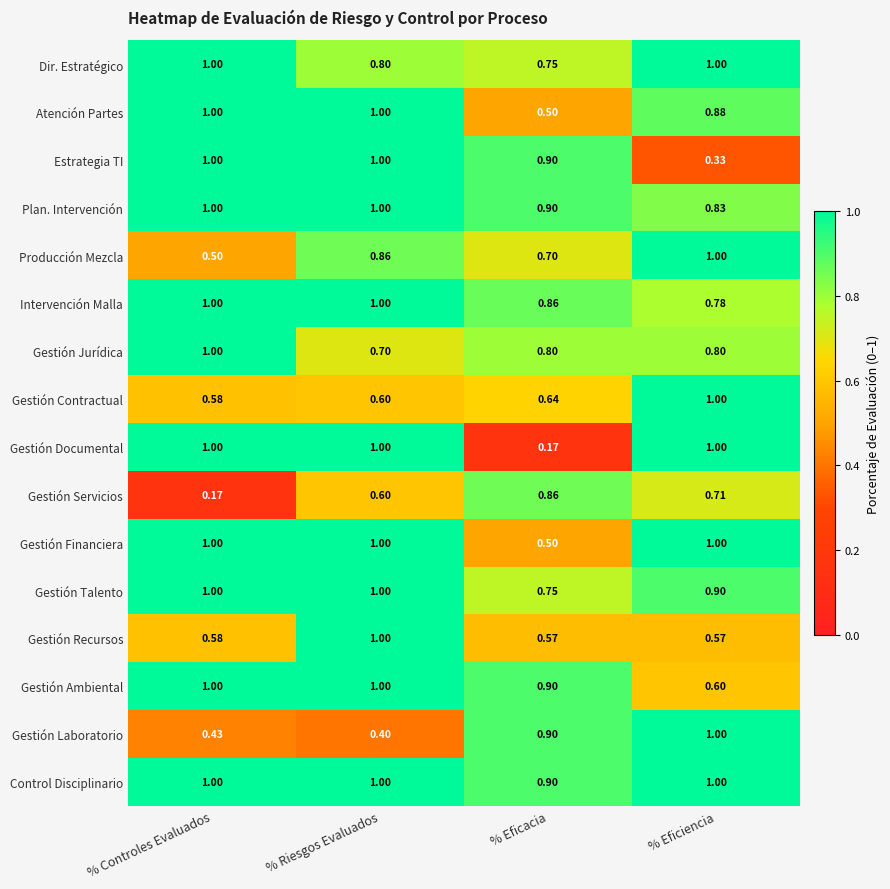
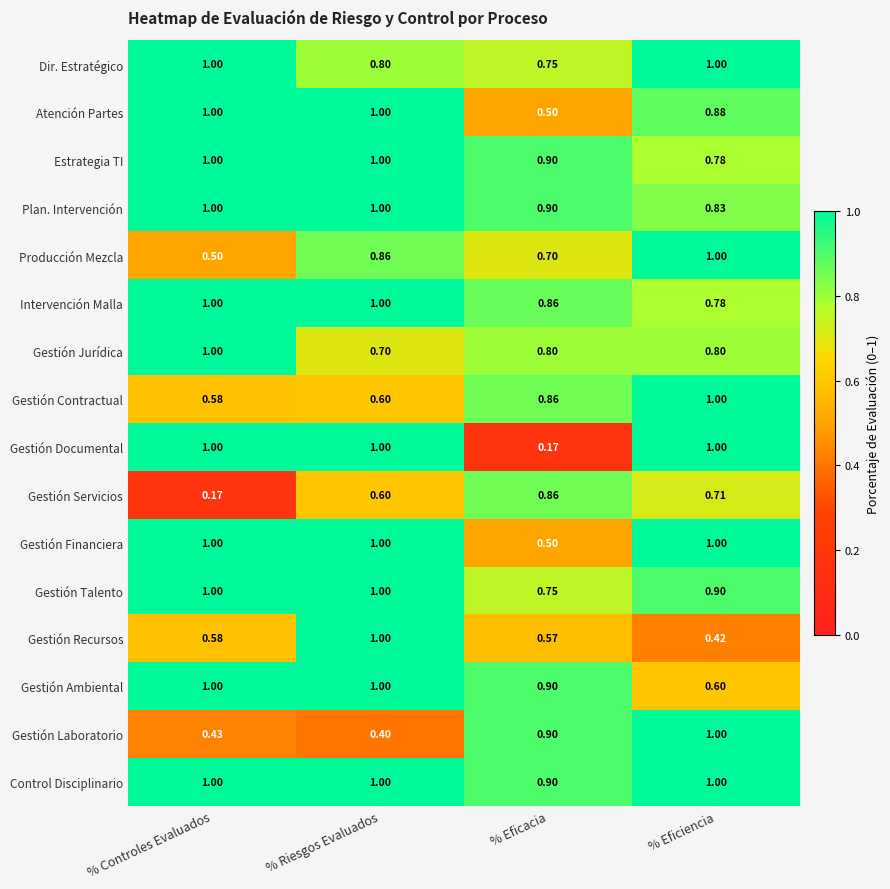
Estrategia TI, % Eficiencia: 0.33 -> 0.78
Gestión Contractual, % Eficacia: 0.64 -> 0.86
Gestión Recursos, % Eficiencia: 0.57 -> 0.42
